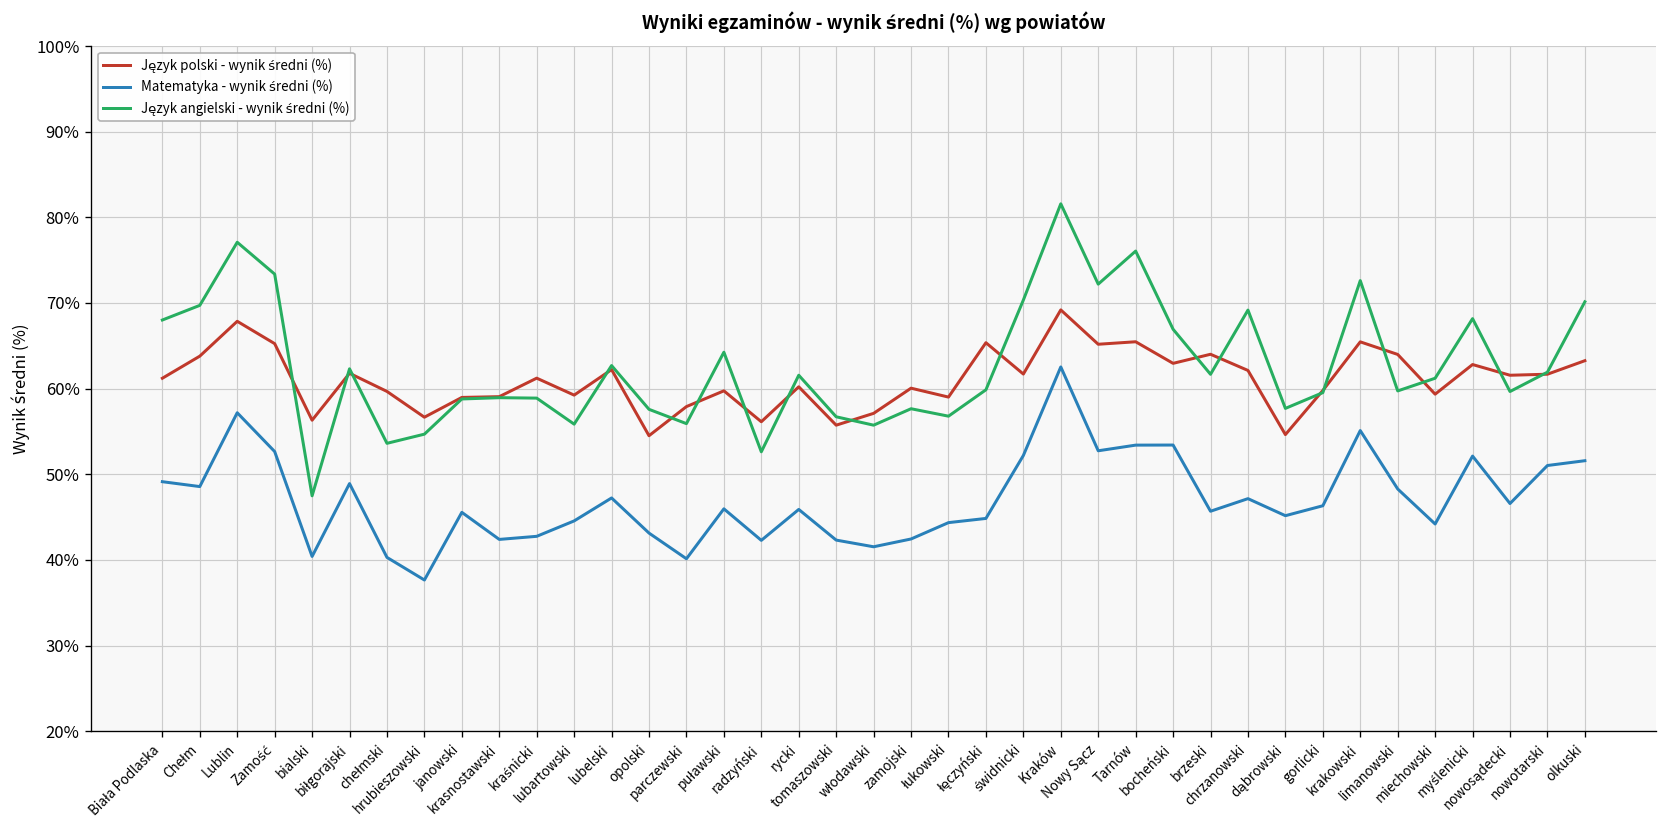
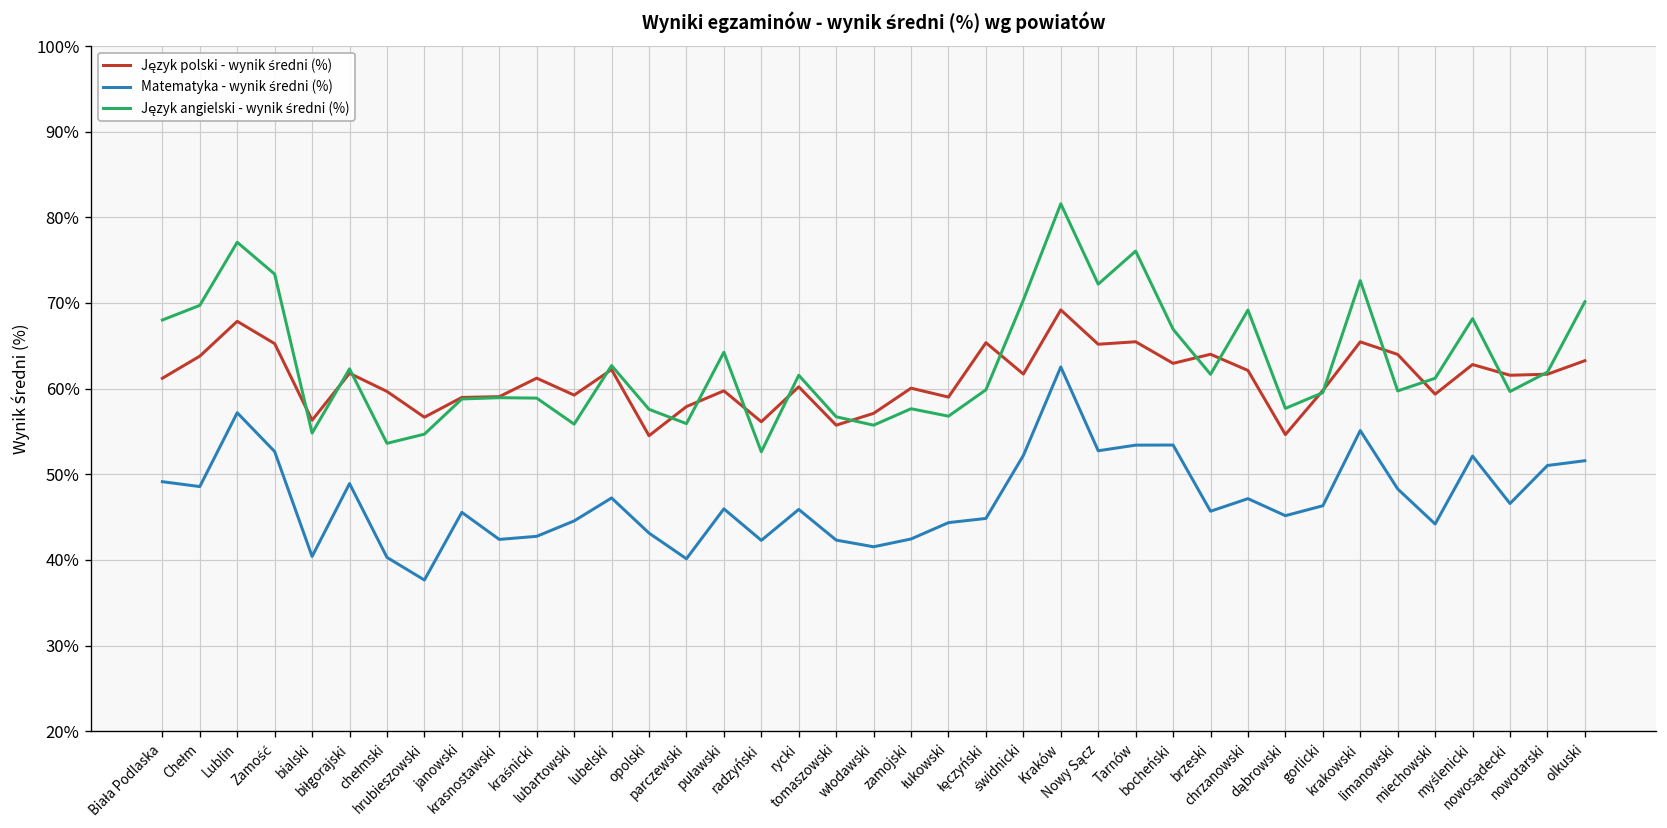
Język angielski - wynik średni (%), bialski: 47% -> 55%
